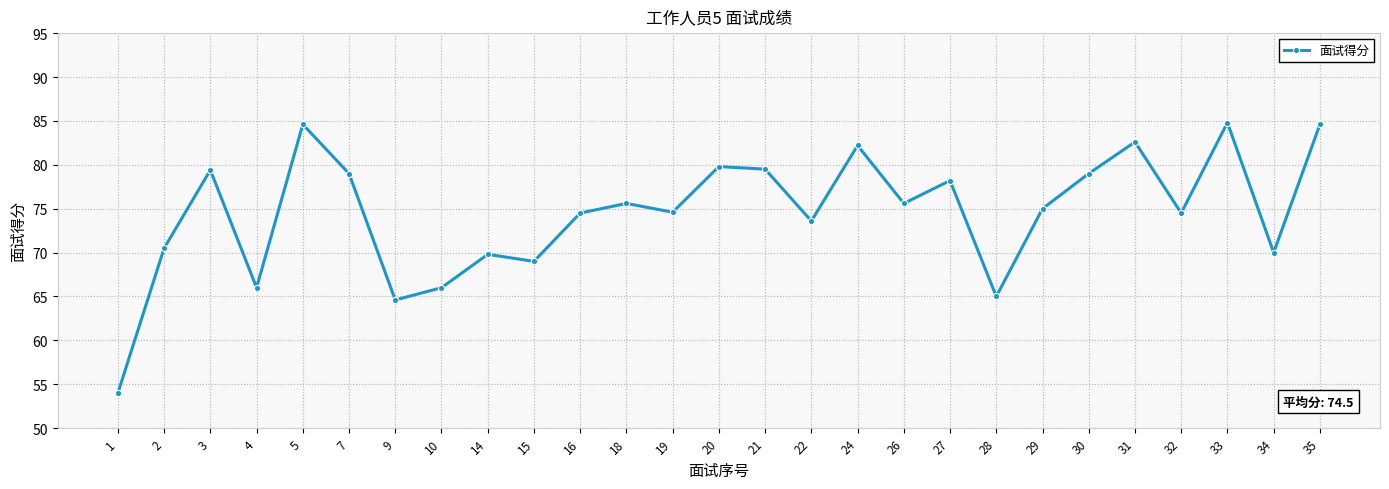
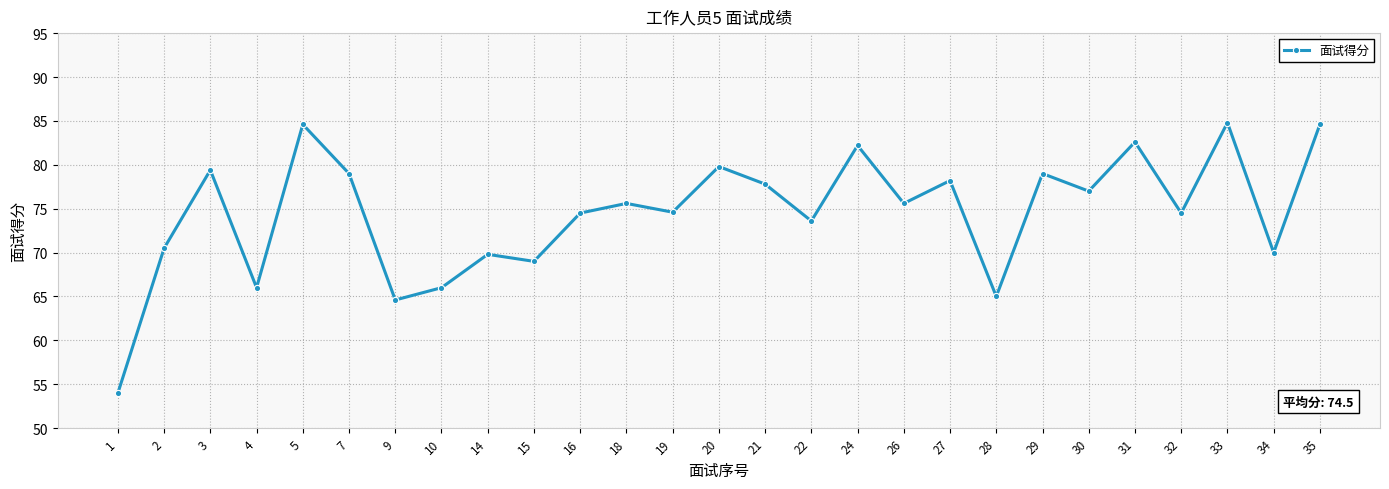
21: 80 -> 78
29: 75 -> 79
30: 79 -> 77
